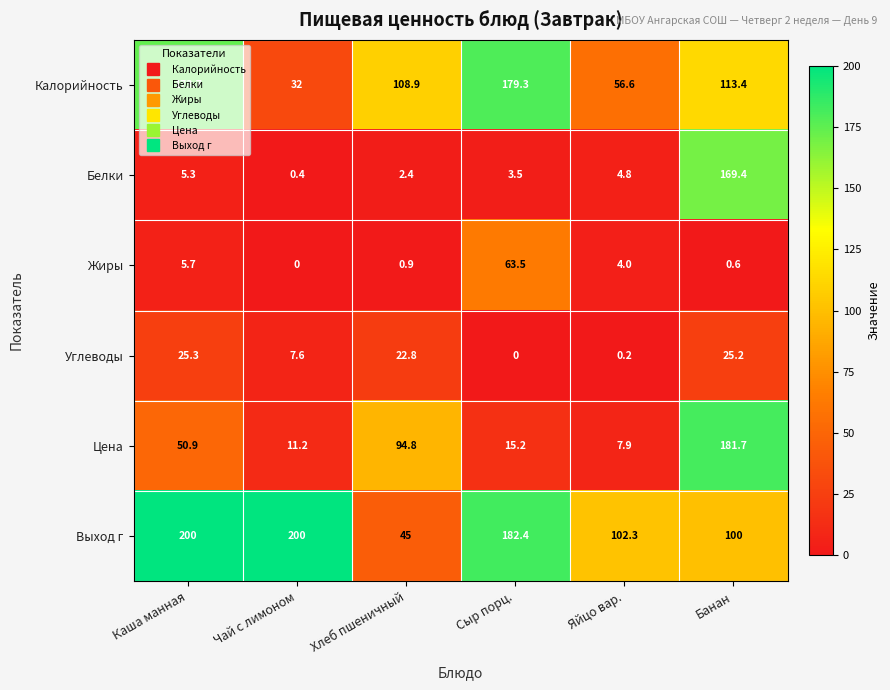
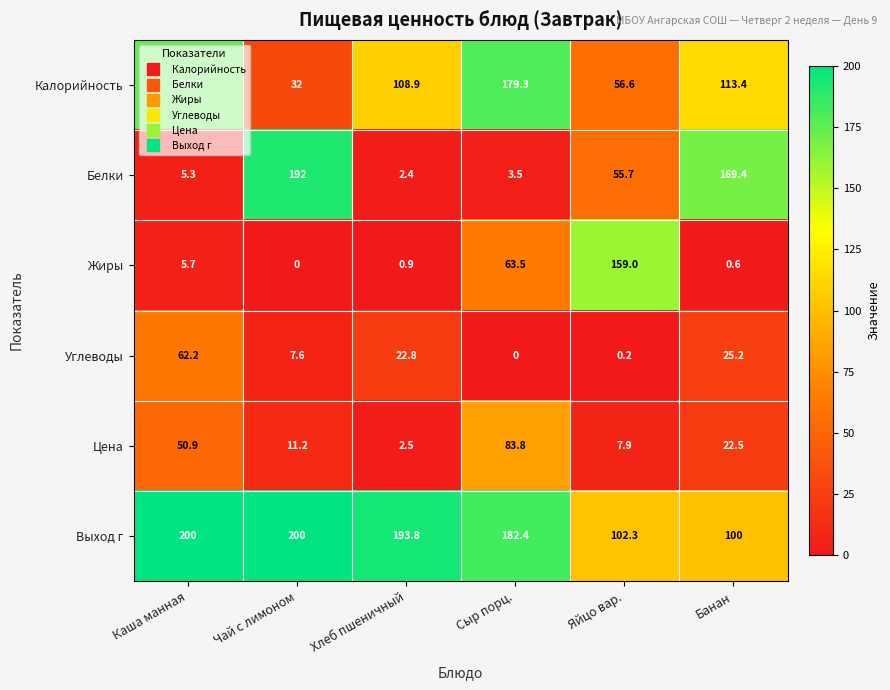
Белки, Чай с лимоном: 0.4 -> 192
Белки, Яйцо вар.: 4.8 -> 55.7
Жиры, Яйцо вар.: 4.0 -> 159.0
Углеводы, Каша манная: 25.3 -> 62.2
Цена, Хлеб пшеничный: 94.8 -> 2.5
Цена, Сыр порц.: 15.2 -> 83.8
Цена, Банан: 181.7 -> 22.5
Выход г, Хлеб пшеничный: 45 -> 193.8
